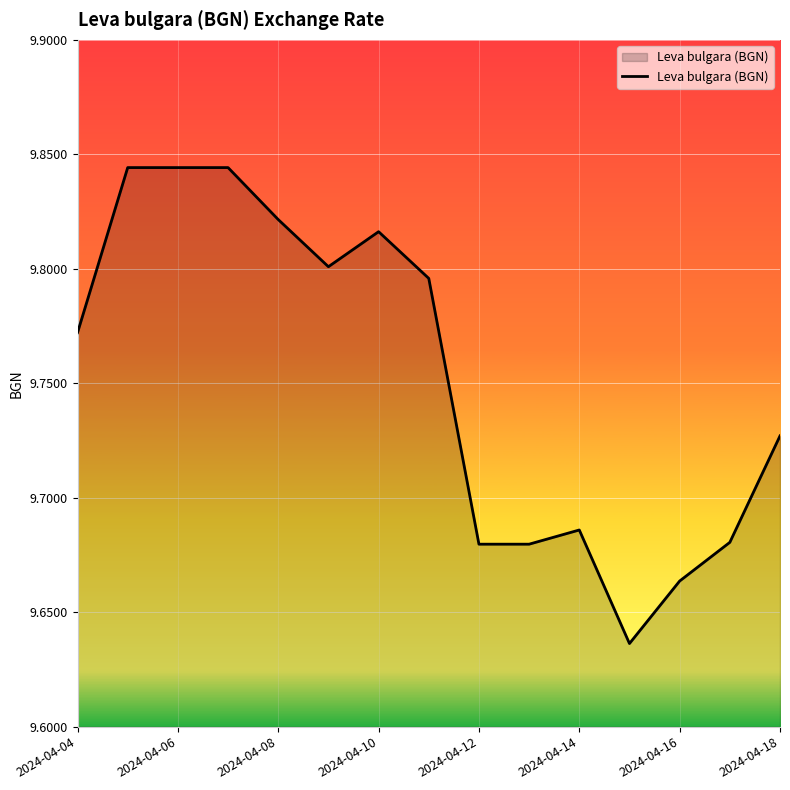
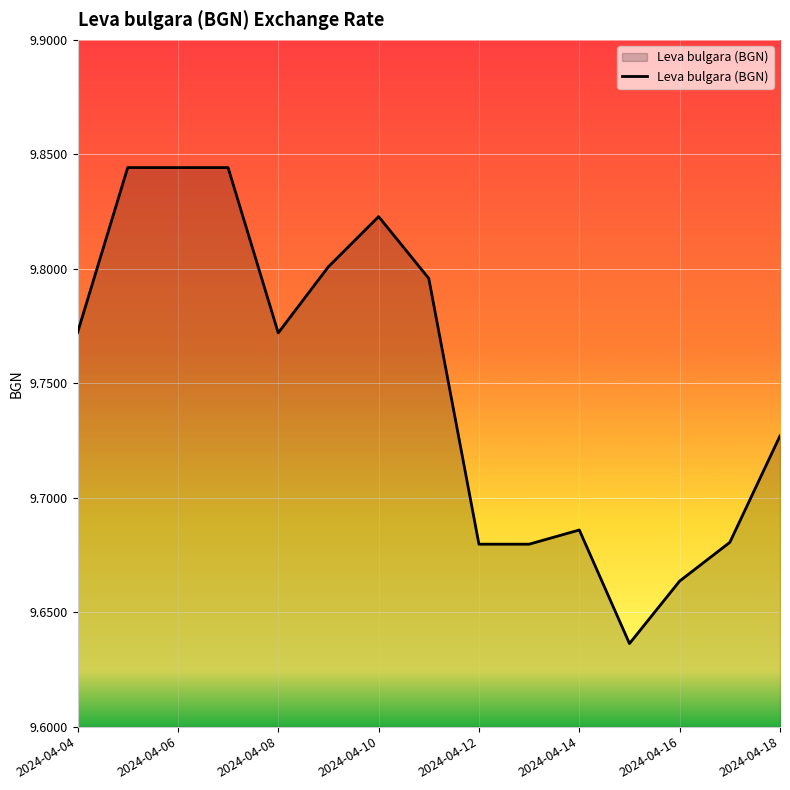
2024-04-08: 9.822 -> 9.772
2024-04-10: 9.816 -> 9.823
